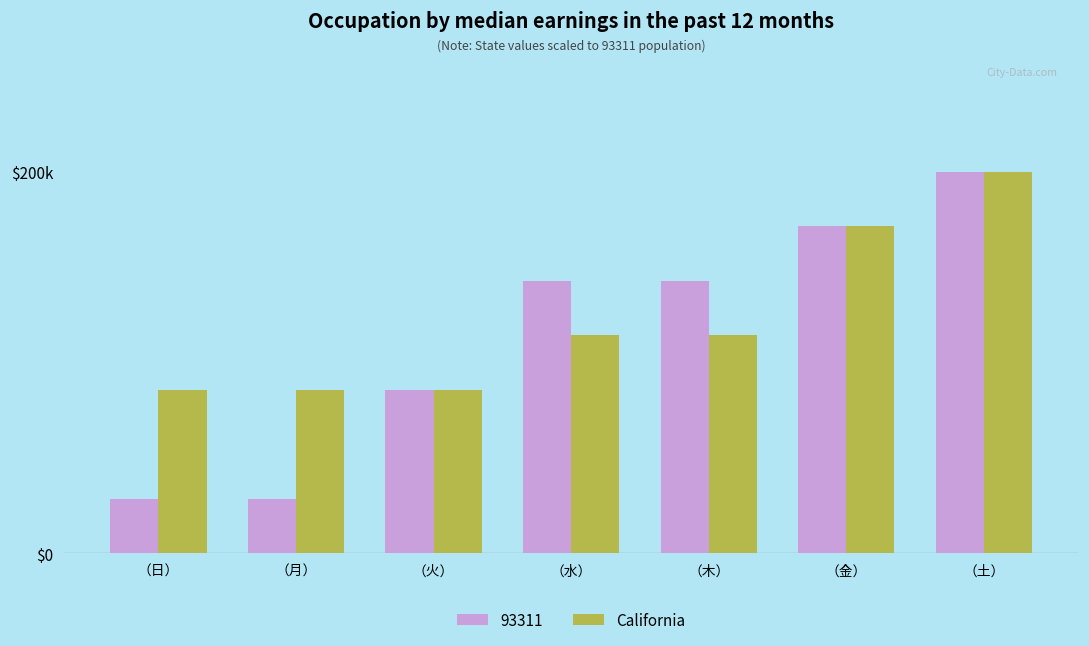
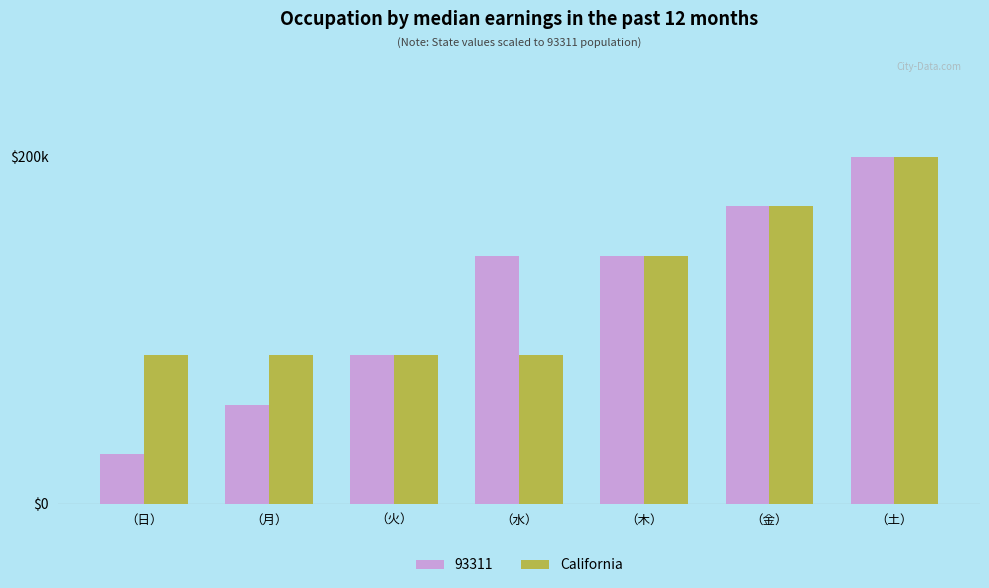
93311, （月）: $29000 -> $57000
California, （水）: $114000 -> $86000
California, （木）: $114000 -> $143000
